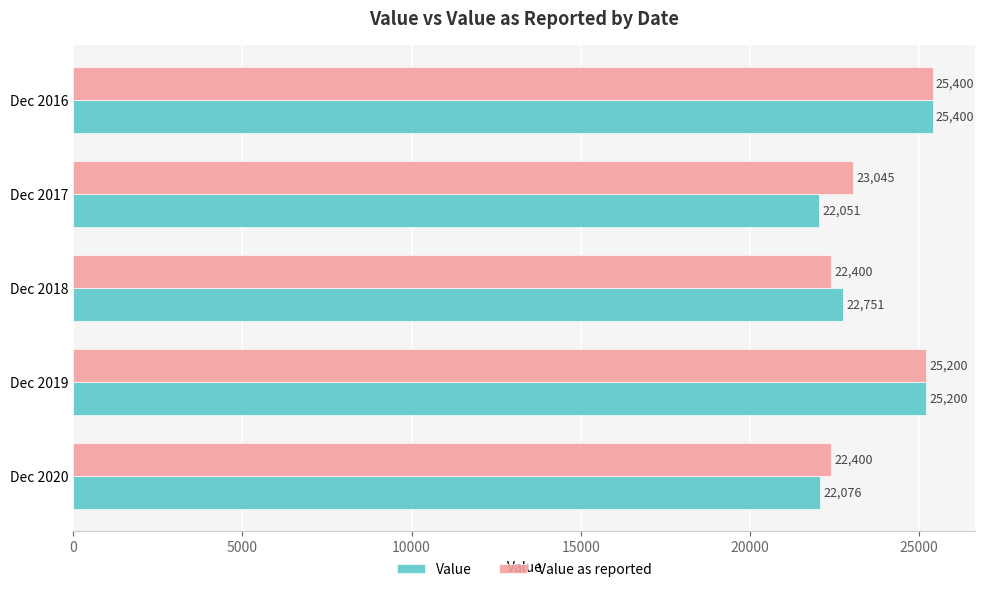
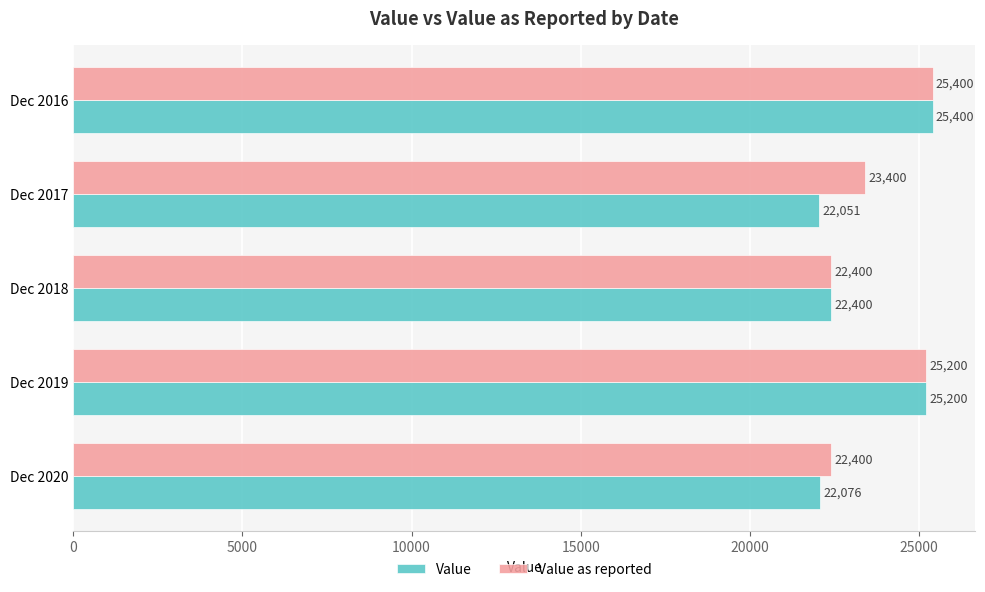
Value as reported, Dec 2017: 23,045 -> 23,400
Value, Dec 2018: 22,751 -> 22,400
